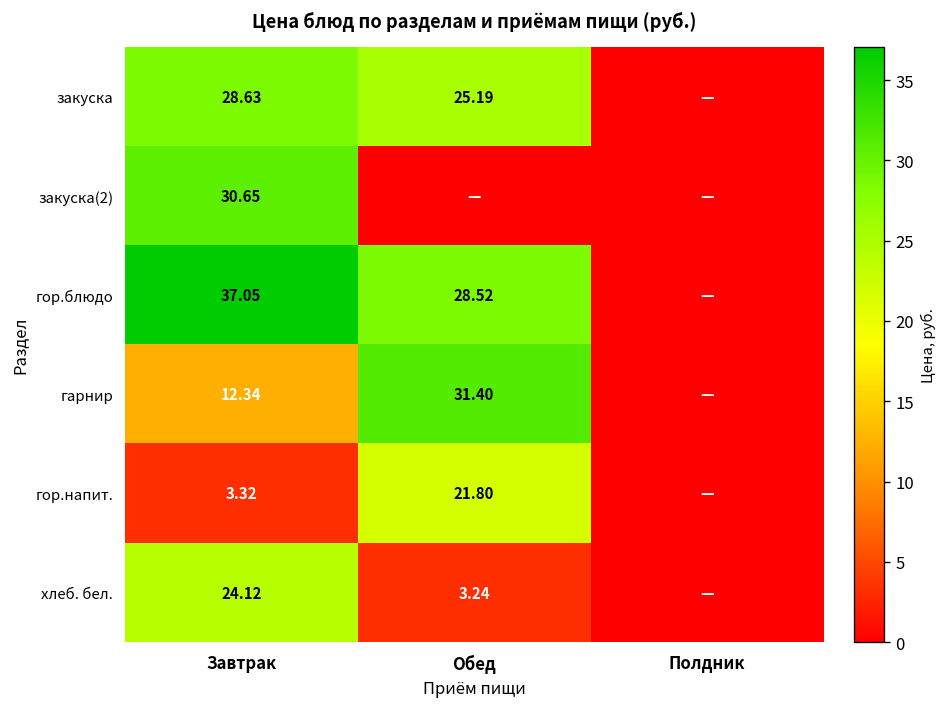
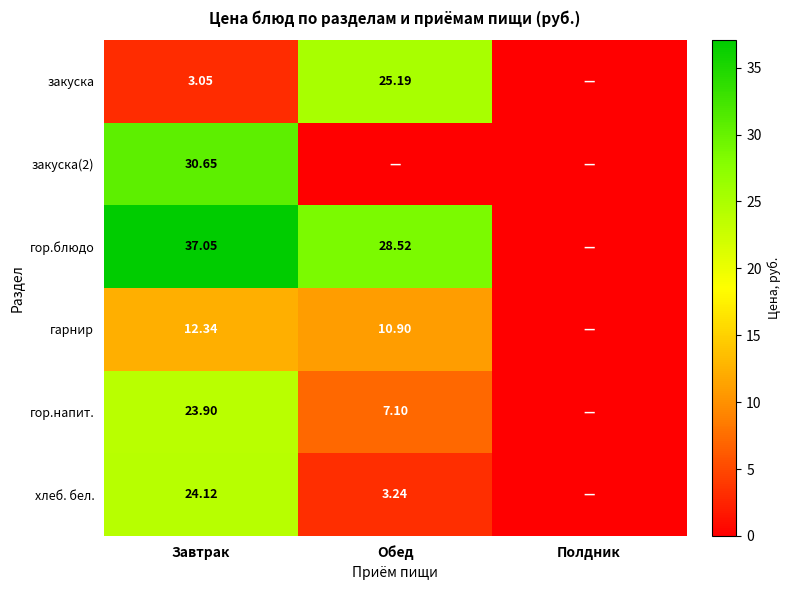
закуска, Завтрак: 28.63 -> 3.05
гарнир, Обед: 31.40 -> 10.90
гор.напит., Завтрак: 3.32 -> 23.90
гор.напит., Обед: 21.80 -> 7.10
